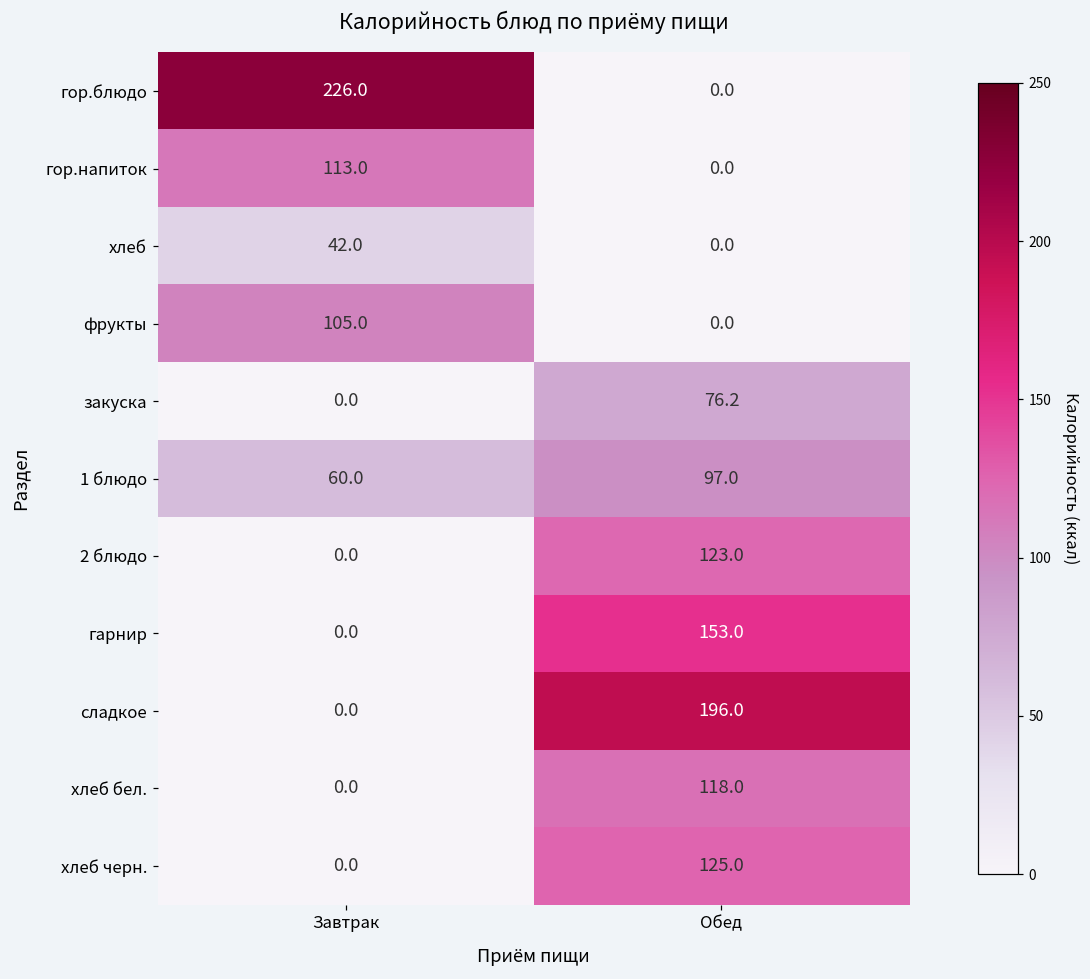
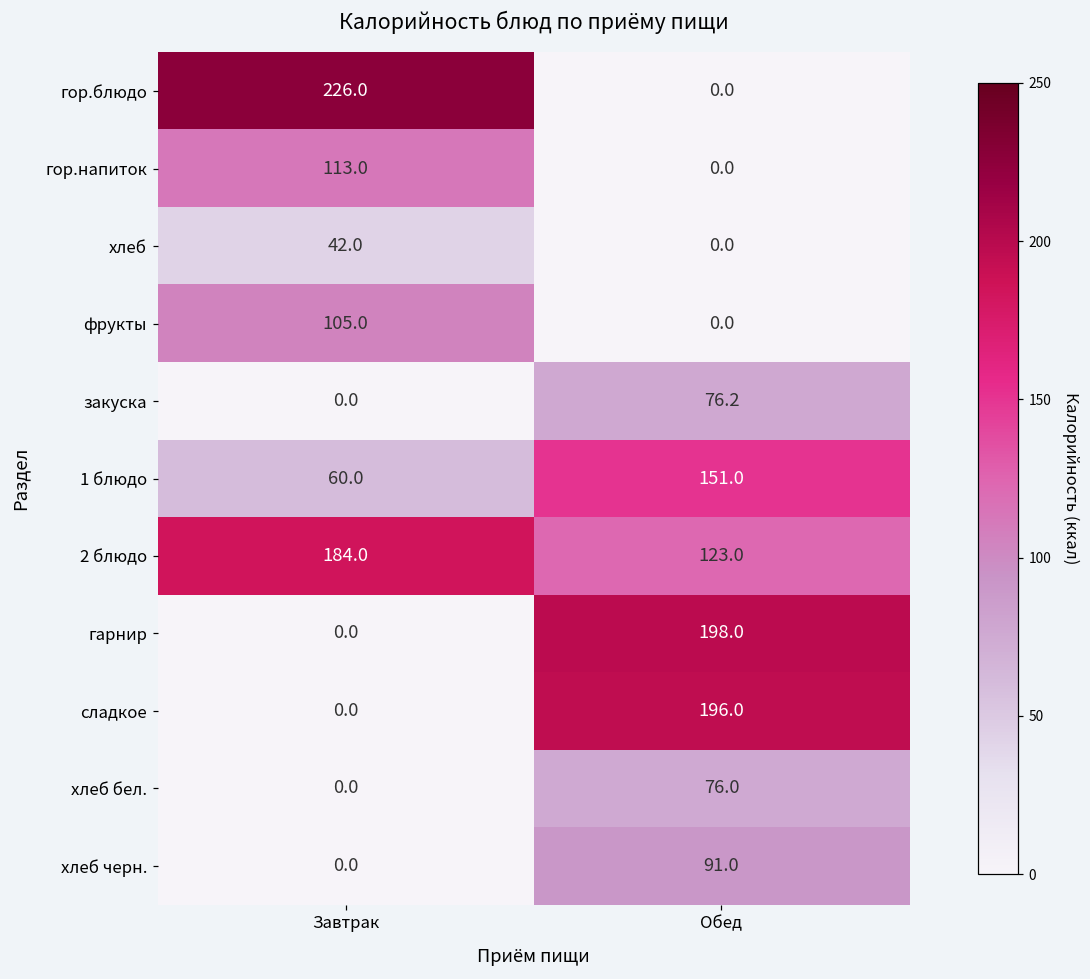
1 блюдо, Обед: 97.0 -> 151.0
2 блюдо, Завтрак: 0.0 -> 184.0
гарнир, Обед: 153.0 -> 198.0
хлеб бел., Обед: 118.0 -> 76.0
хлеб черн., Обед: 125.0 -> 91.0
